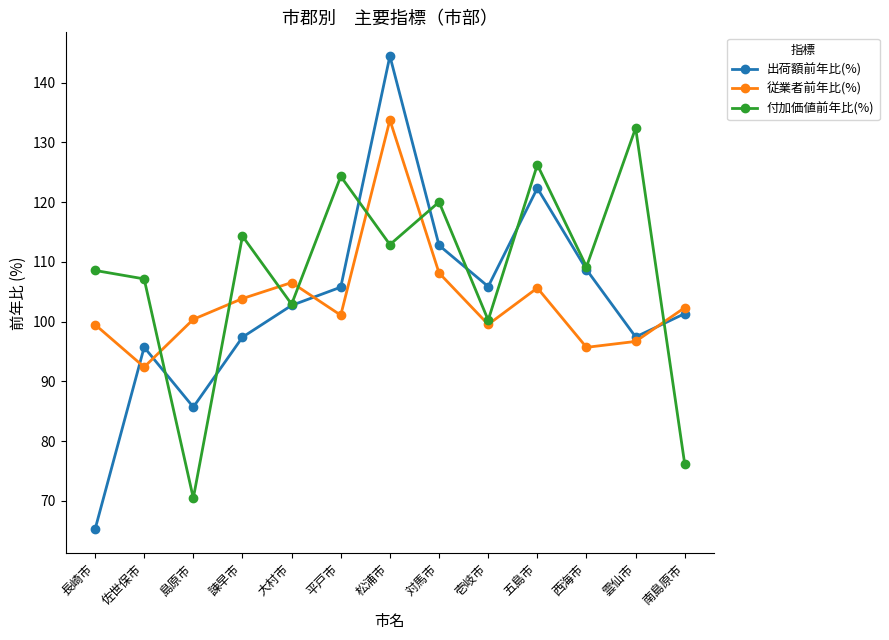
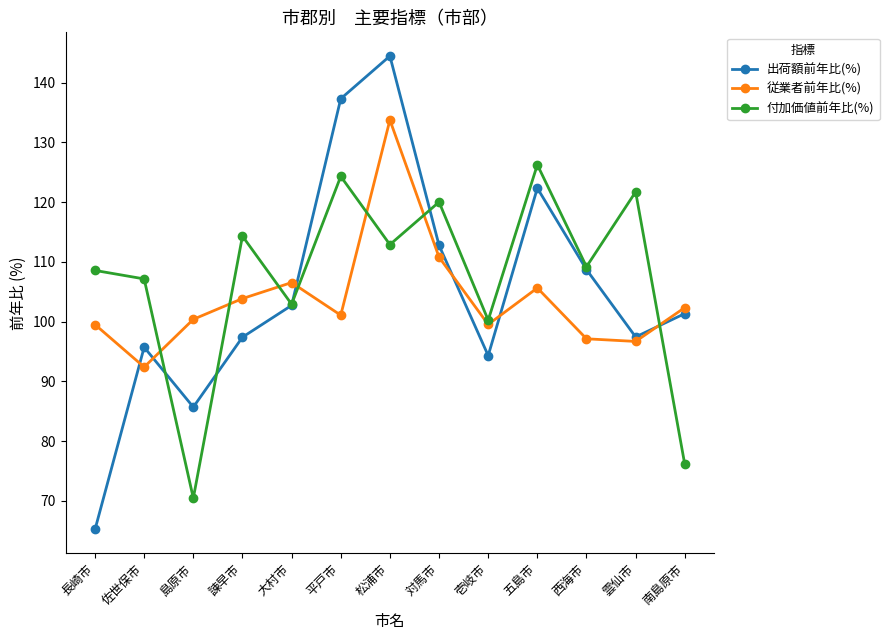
出荷額前年比(%), 平戸市: 106 -> 137
従業者前年比(%), 対馬市: 108 -> 111
出荷額前年比(%), 壱岐市: 106 -> 94
従業者前年比(%), 西海市: 96 -> 97
付加価値前年比(%), 雲仙市: 132 -> 122
